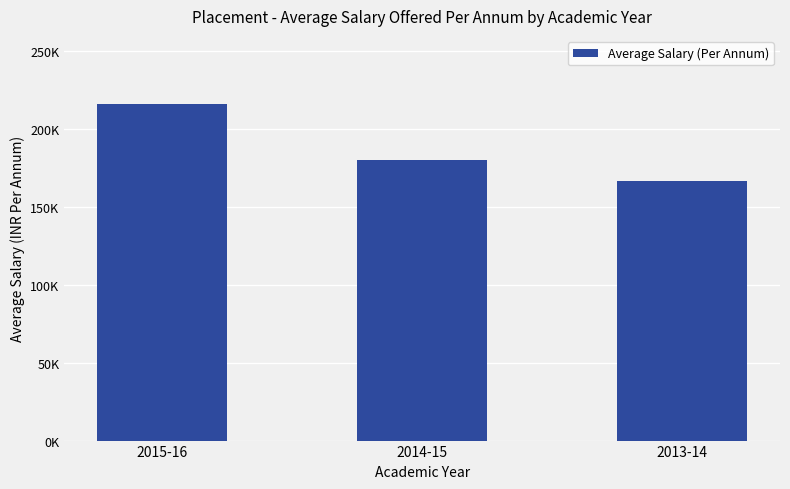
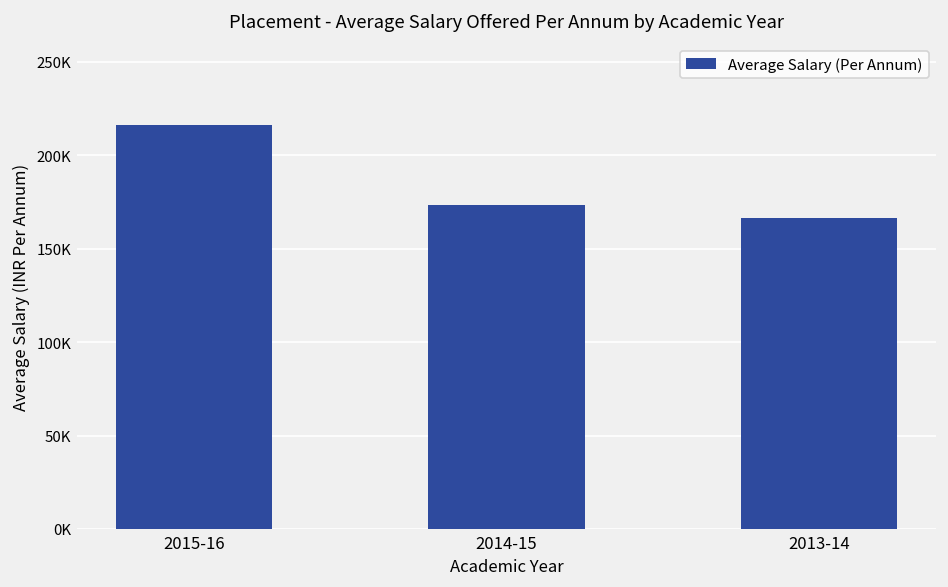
2014-15: 180000 -> 173000
